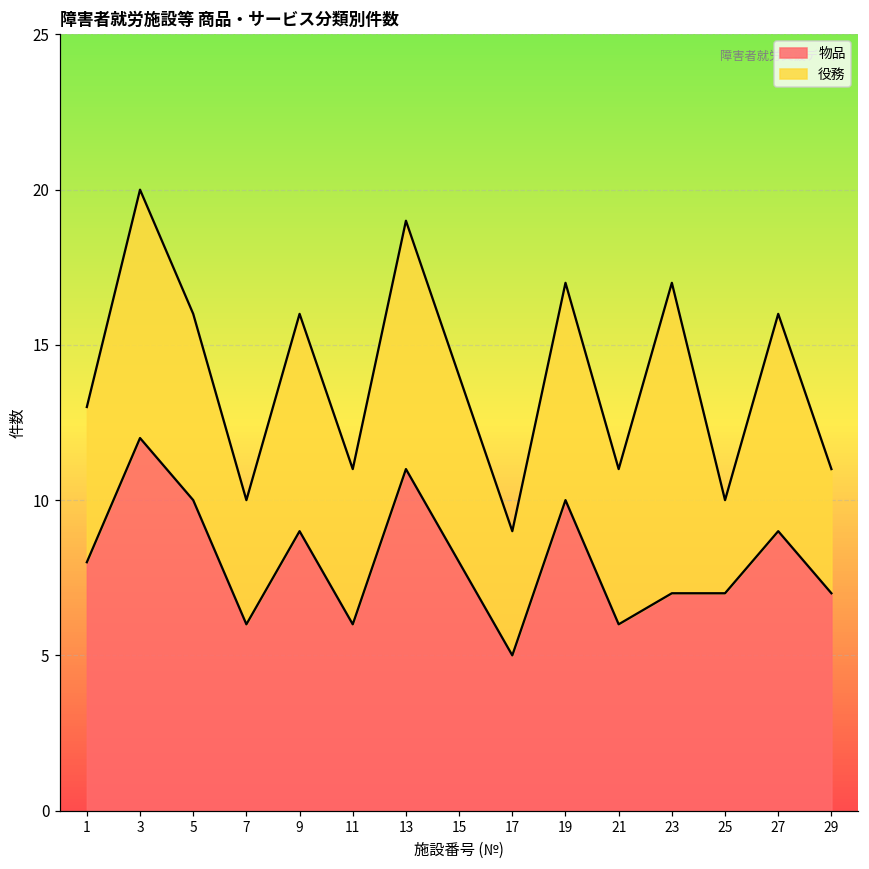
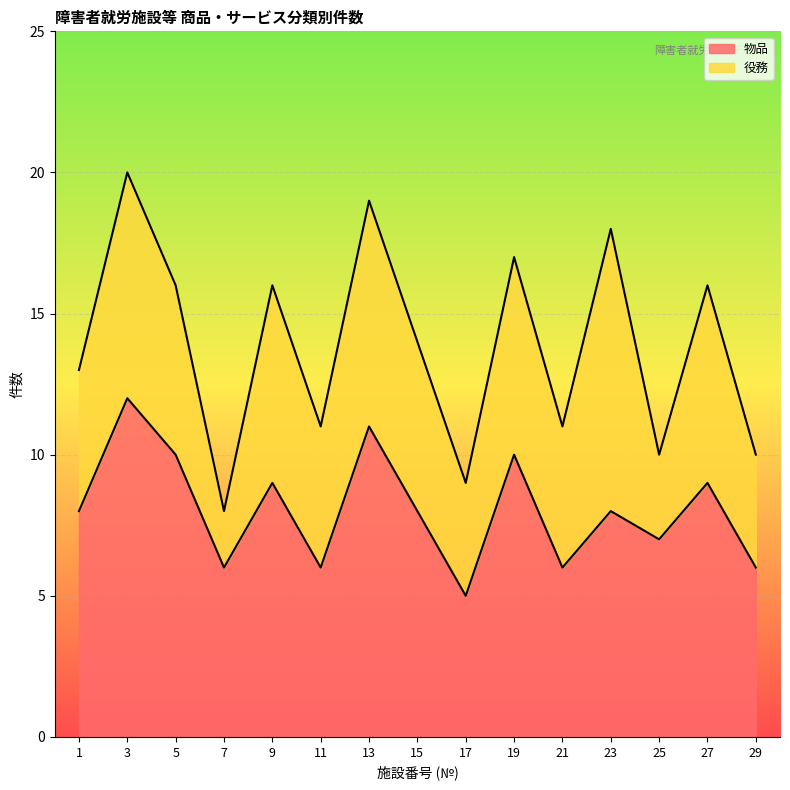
役務, 7: 4 -> 2
物品, 23: 7 -> 8
物品, 29: 7 -> 6
